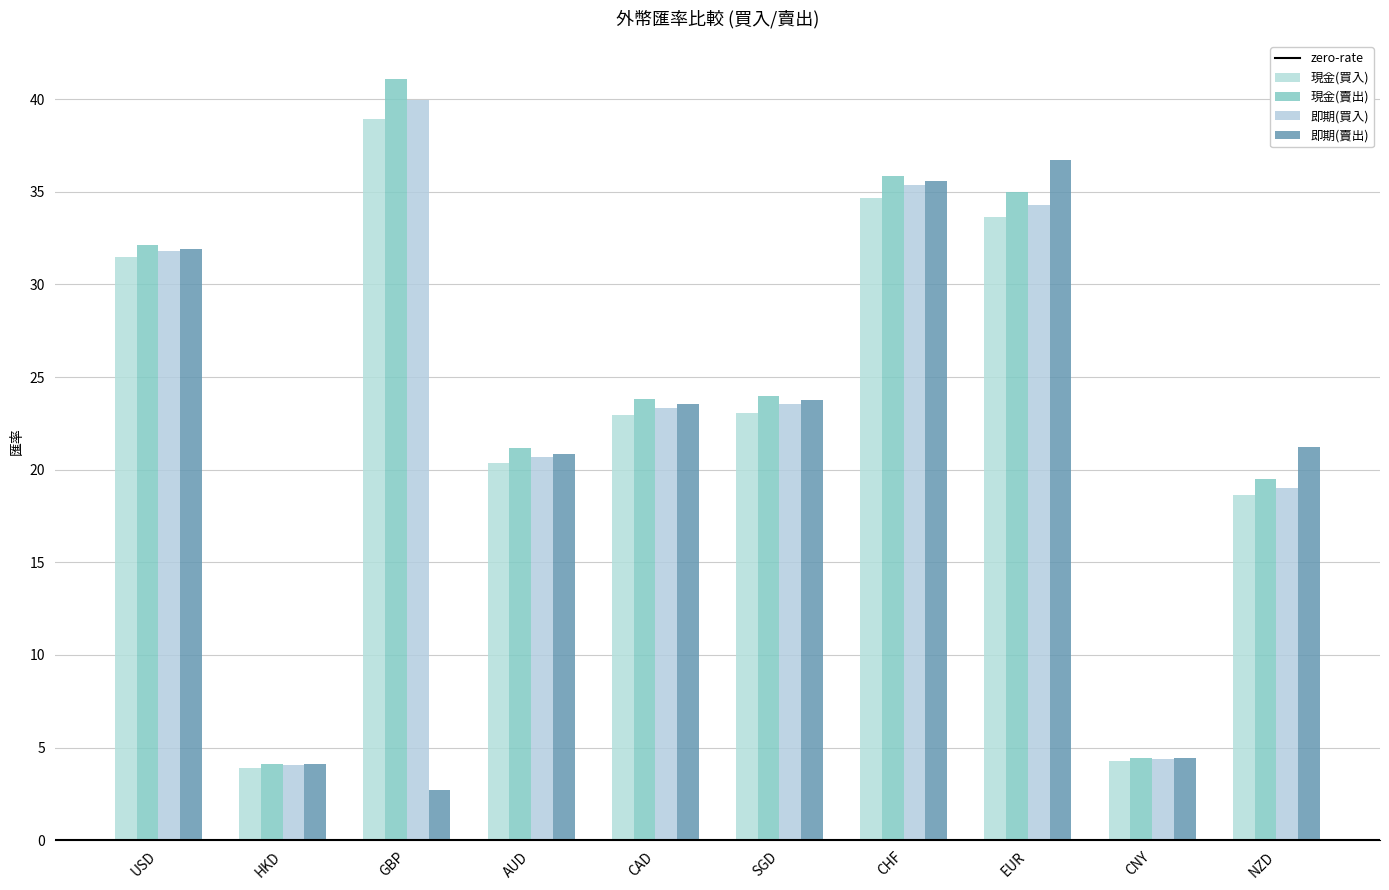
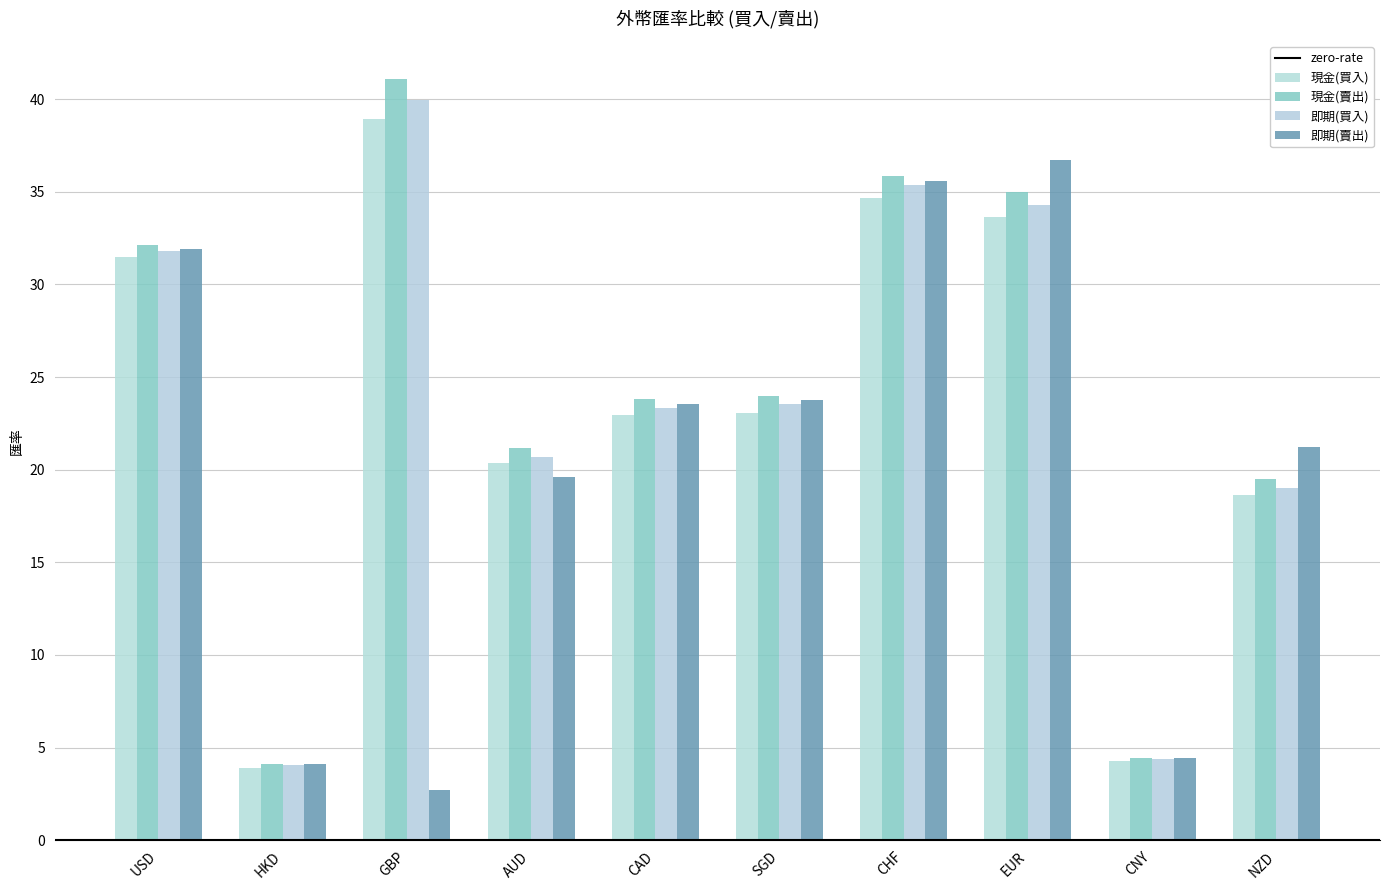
即期(賣出), AUD: 20.9 -> 19.6
